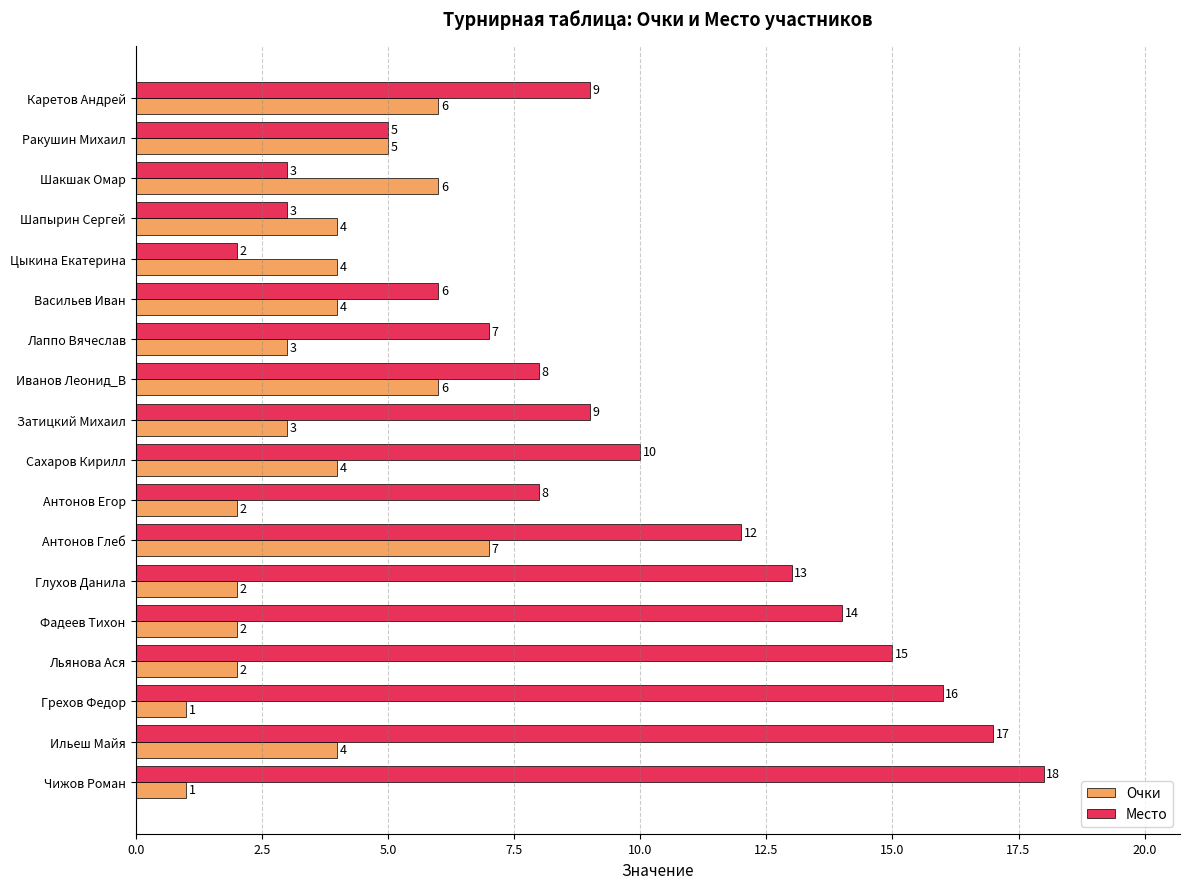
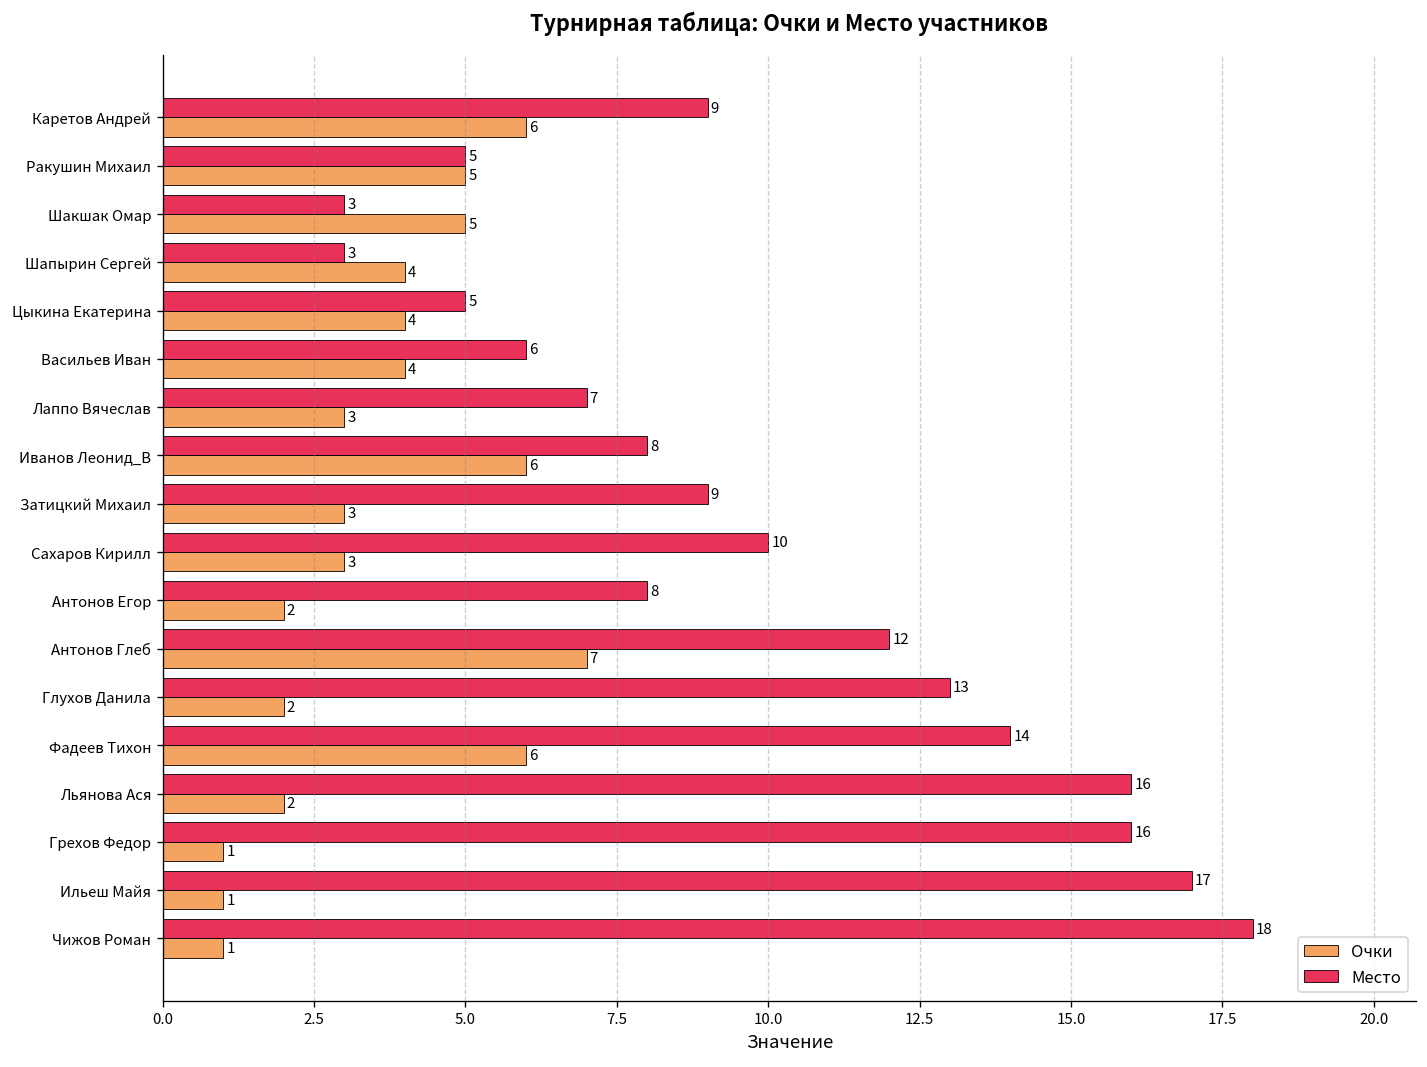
Очки, Шакшак Омар: 6 -> 5
Место, Цыкина Екатерина: 2 -> 5
Очки, Сахаров Кирилл: 4 -> 3
Очки, Фадеев Тихон: 2 -> 6
Место, Льянова Ася: 15 -> 16
Очки, Ильеш Майя: 4 -> 1
